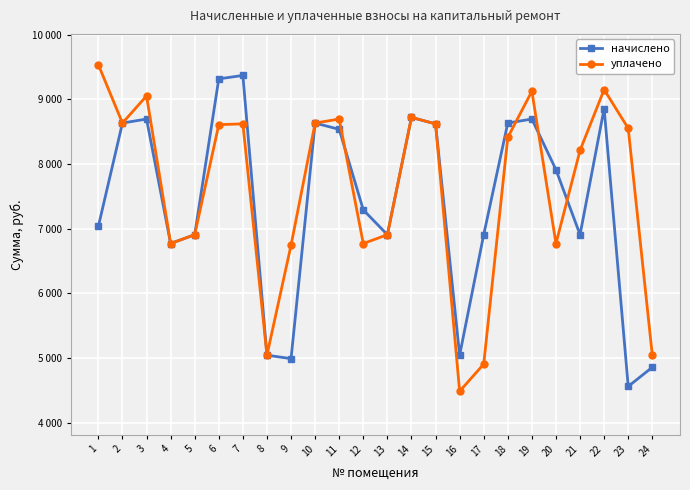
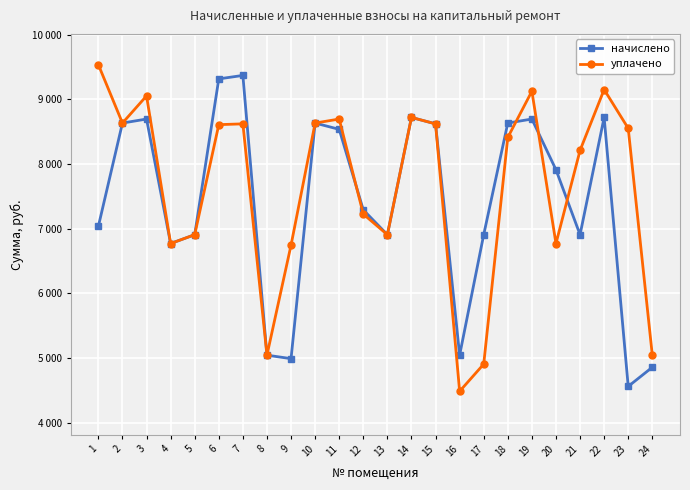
уплачено, 12: 6800 -> 7200
начислено, 22: 8900 -> 8700
